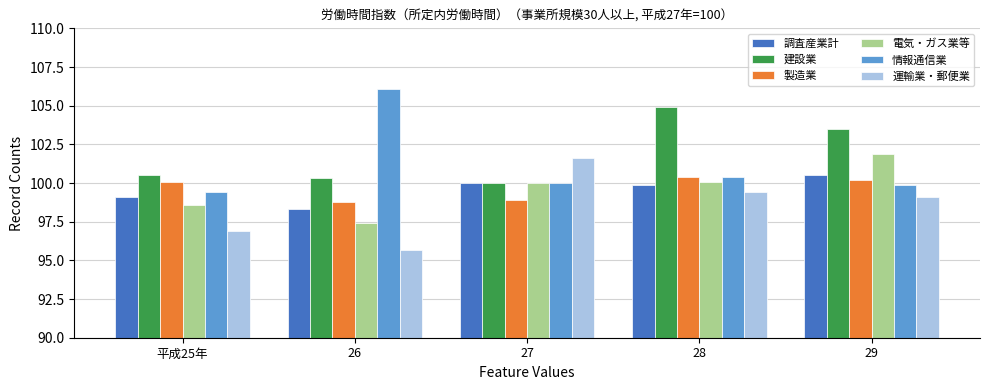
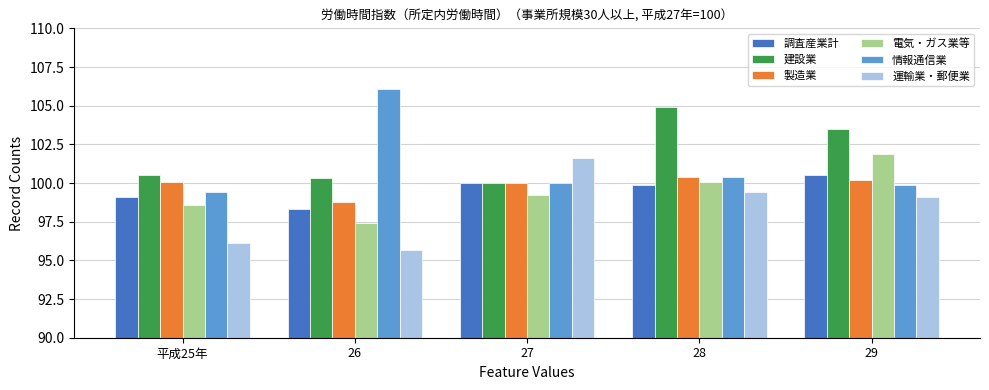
運輸業・郵便業, 平成25年: 96.9 -> 96.1
製造業, 27: 98.9 -> 100.0
電気・ガス業等, 27: 100.0 -> 99.2
